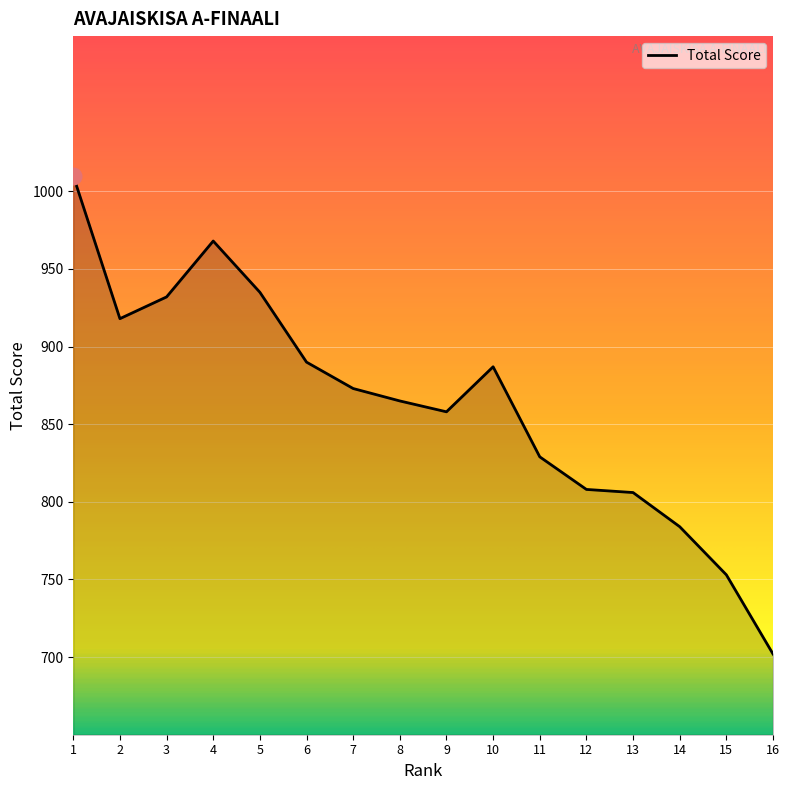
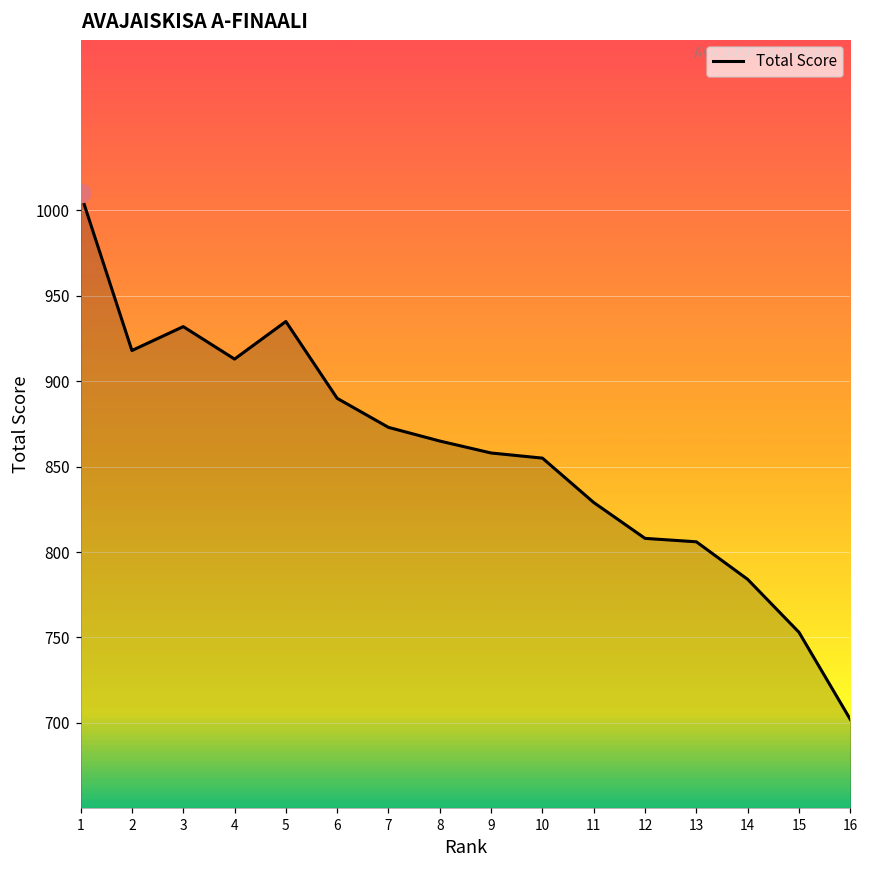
Total Score, 4: 968 -> 913
Total Score, 10: 887 -> 855
